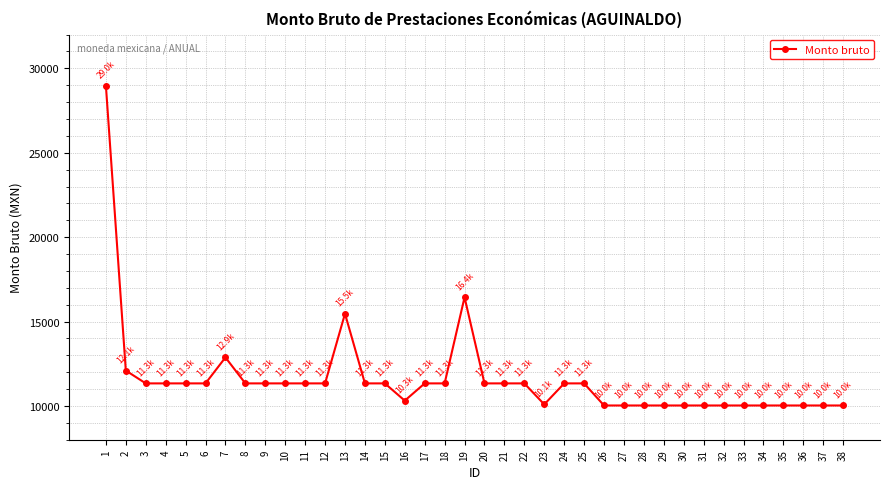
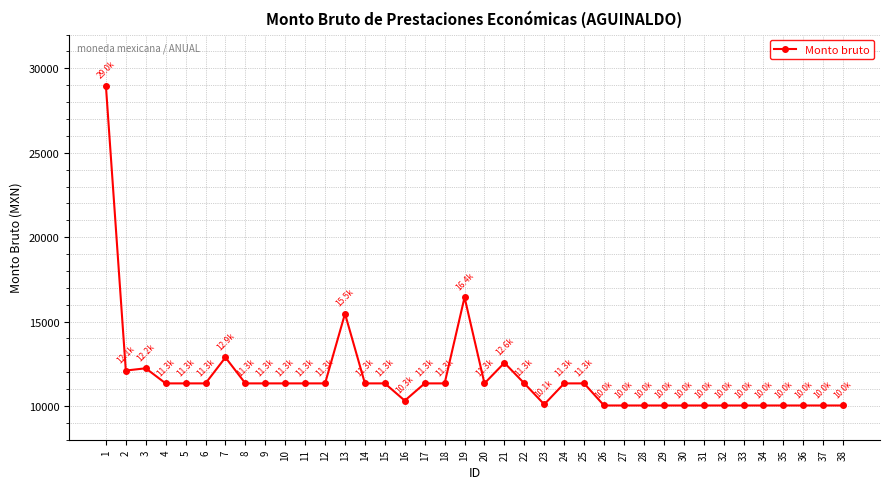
3: 11.3k -> 12.2k
21: 11.3k -> 12.6k
